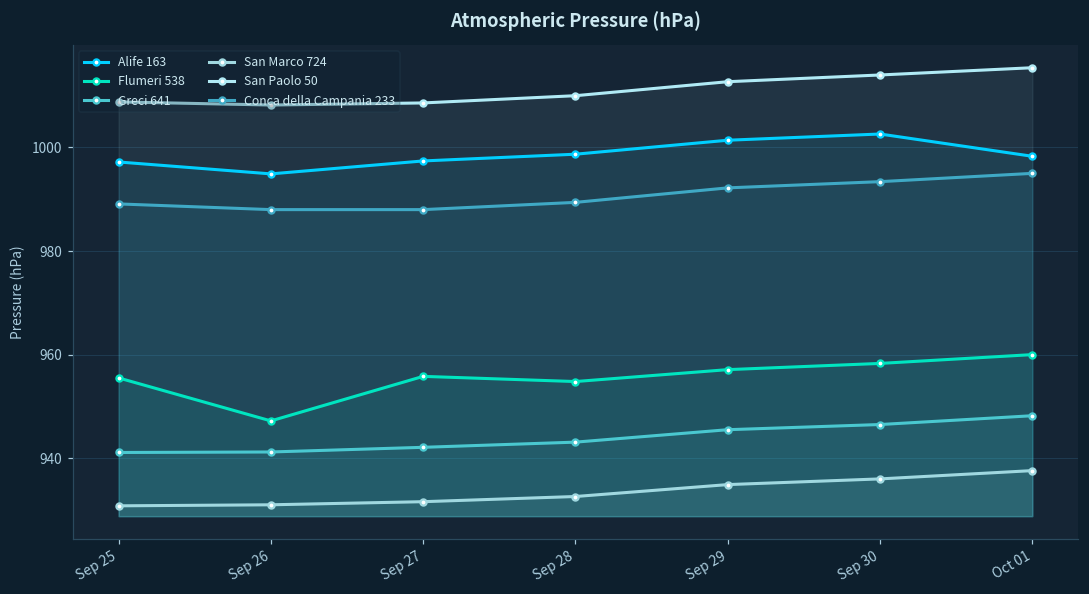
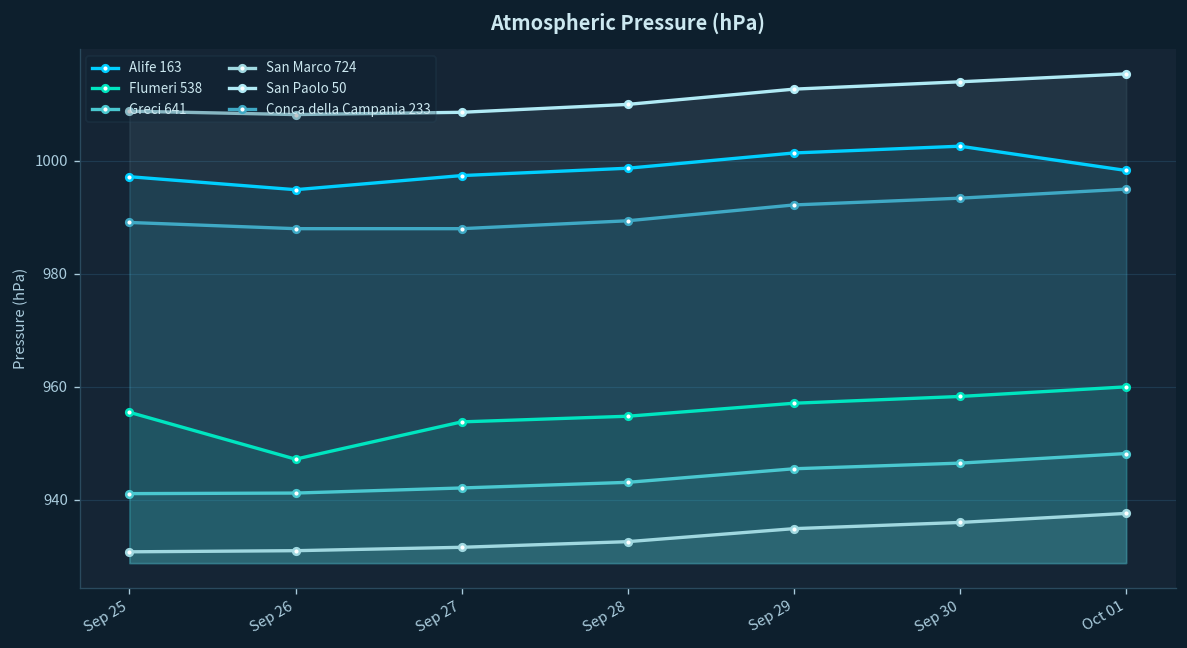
Flumeri 538, Sep 27: 956 -> 954
